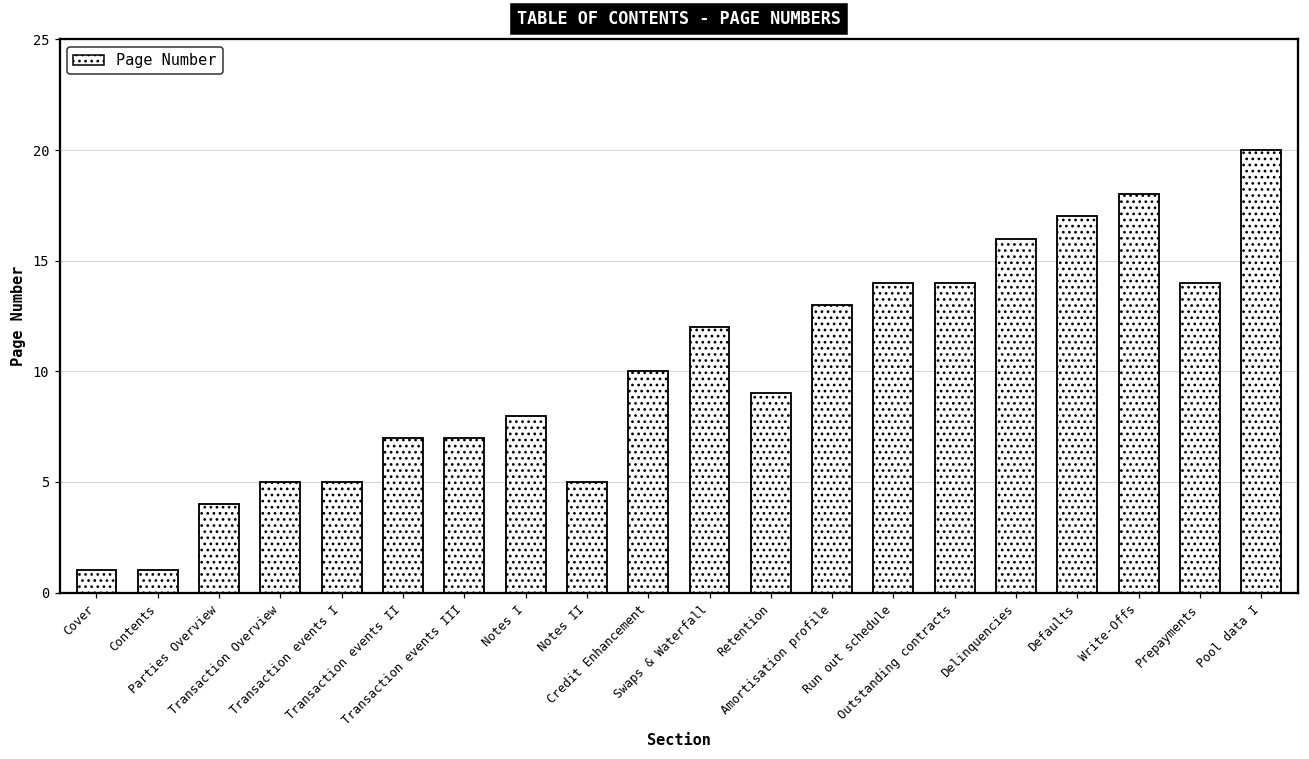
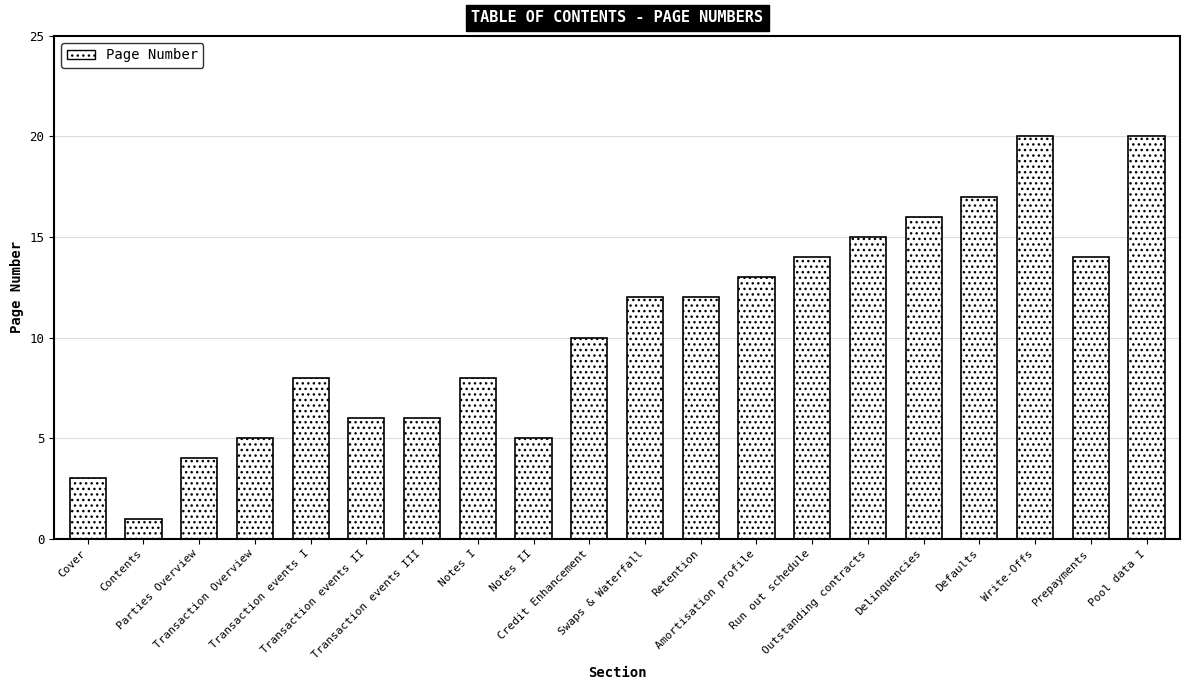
Cover: 1 -> 3
Transaction events I: 5 -> 8
Transaction events II: 7 -> 6
Transaction events III: 7 -> 6
Retention: 9 -> 12
Outstanding contracts: 14 -> 15
Write-Offs: 18 -> 20
